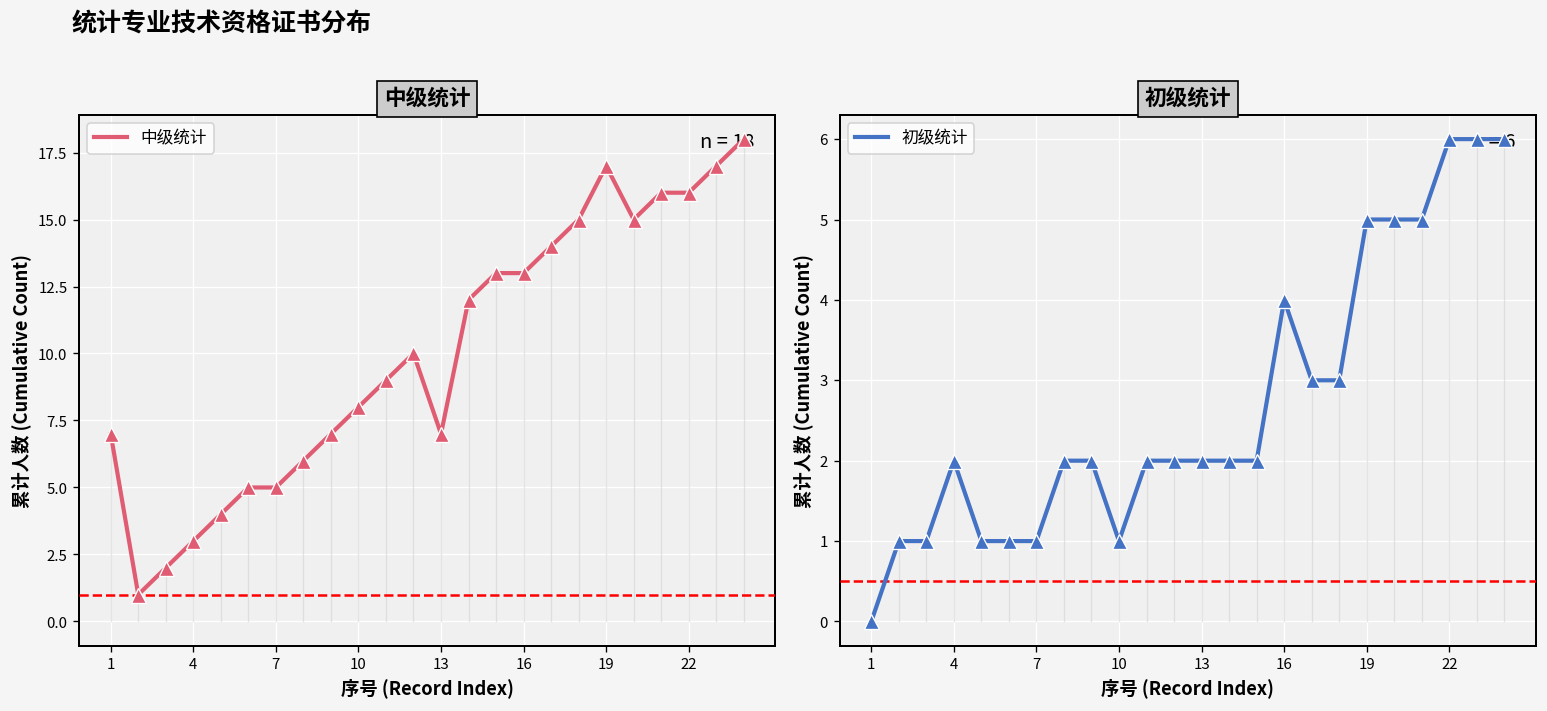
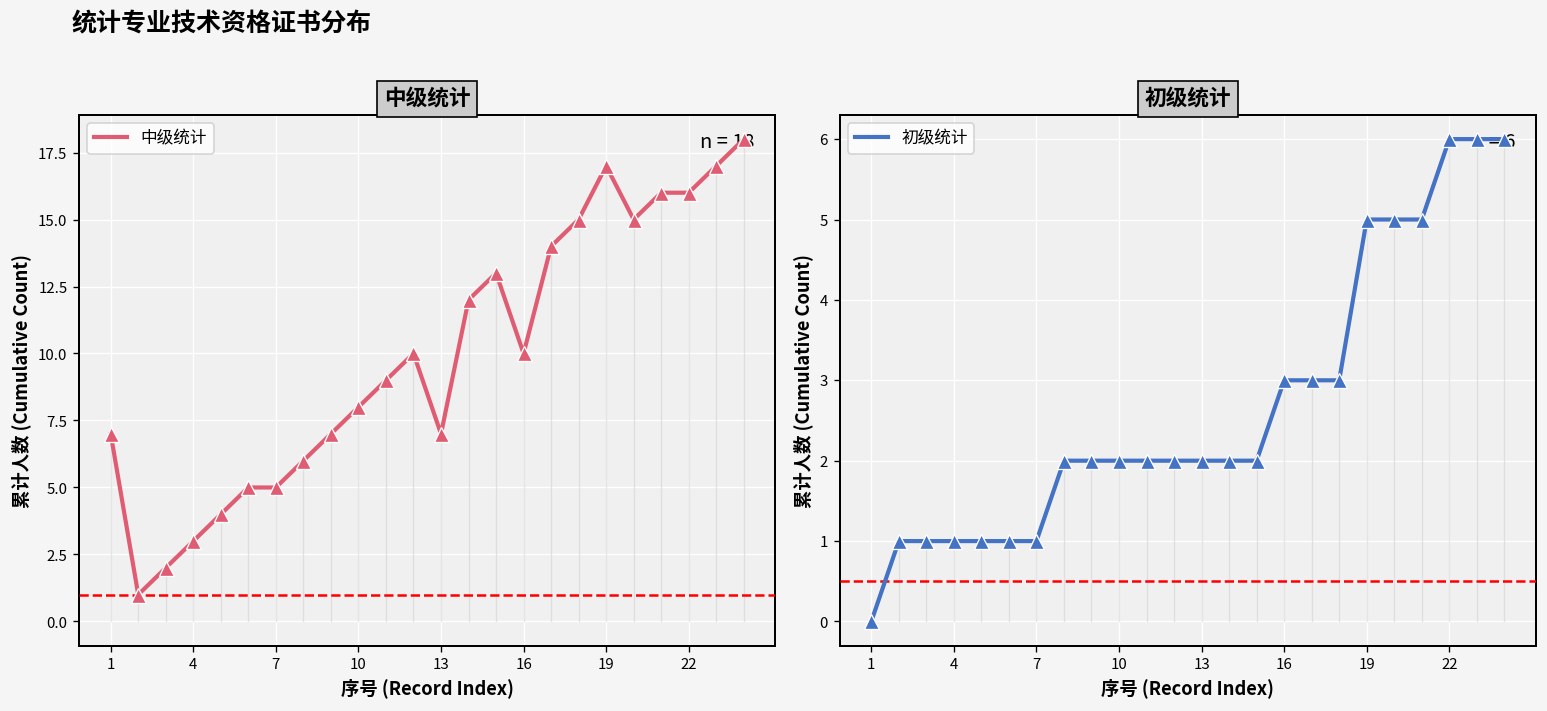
中级统计, 中级统计, 16: 13 -> 10
初级统计, 初级统计, 4: 2 -> 1
初级统计, 初级统计, 10: 1 -> 2
初级统计, 初级统计, 16: 4 -> 3
